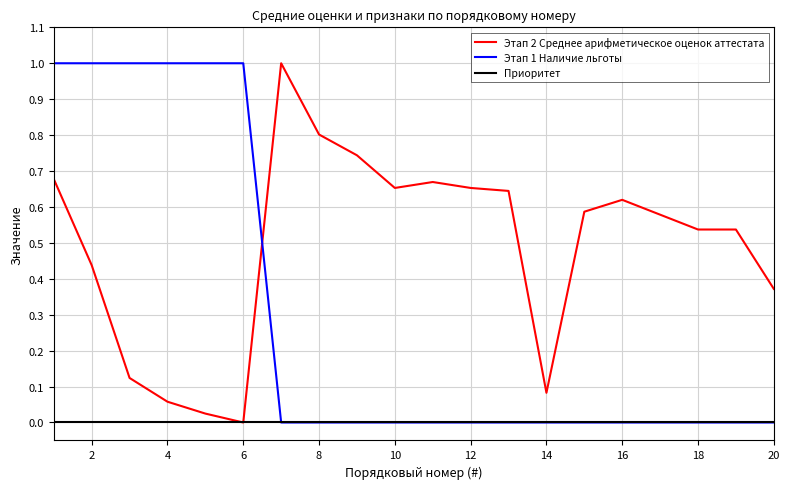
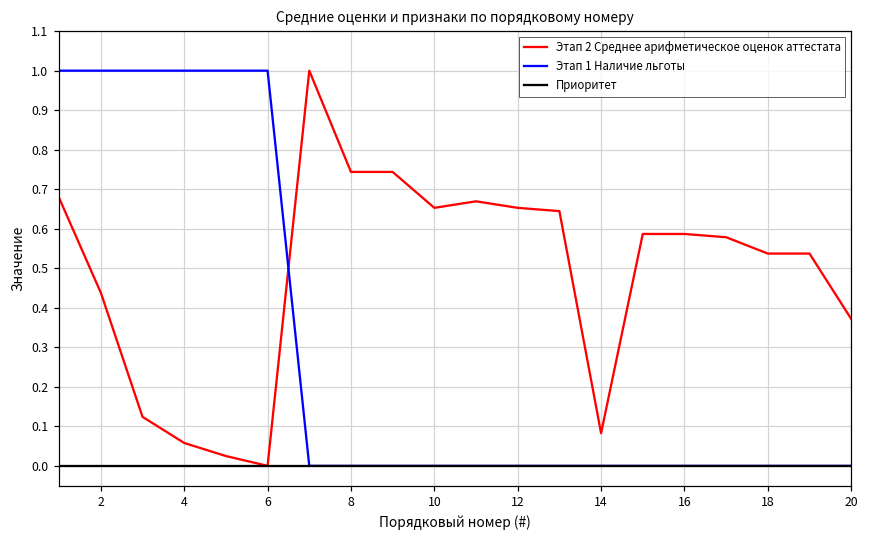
Этап 2 Среднее арифметическое оценок аттестата, 8: 0.80 -> 0.74
Этап 2 Среднее арифметическое оценок аттестата, 16: 0.62 -> 0.59
